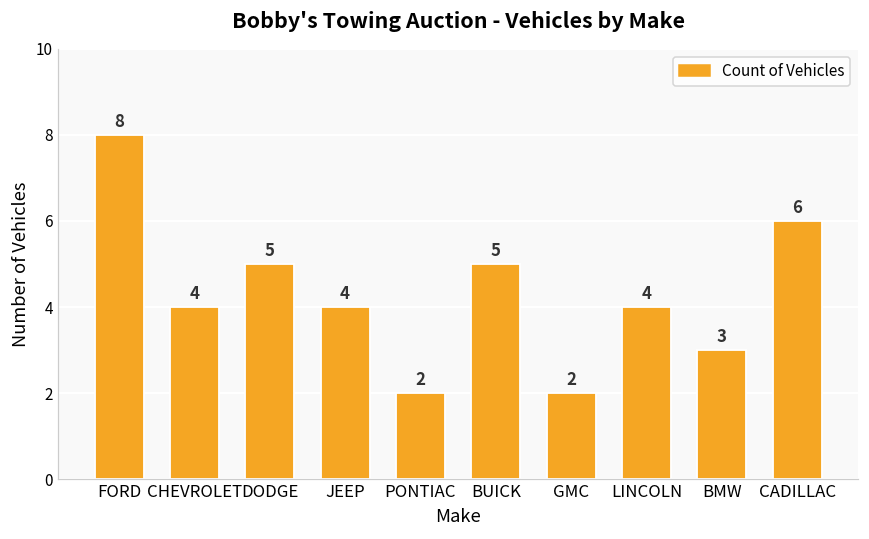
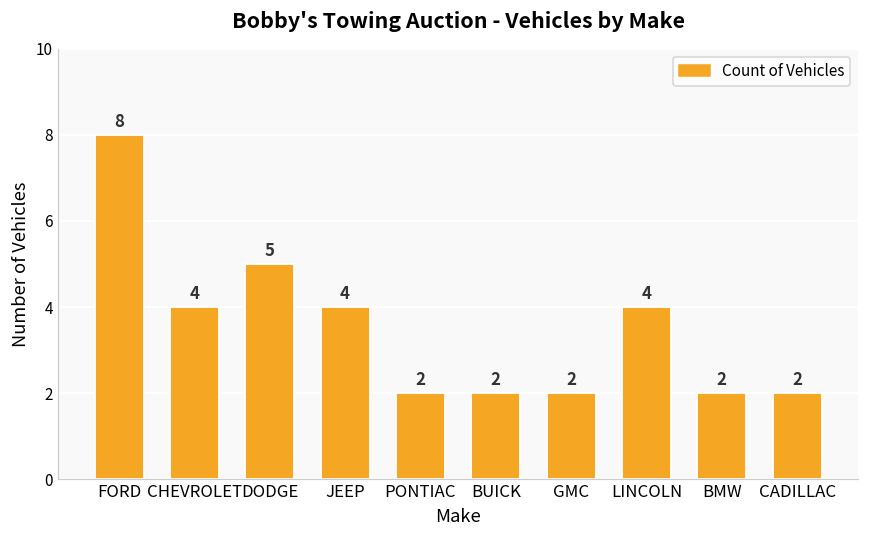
BUICK: 5 -> 2
BMW: 3 -> 2
CADILLAC: 6 -> 2
